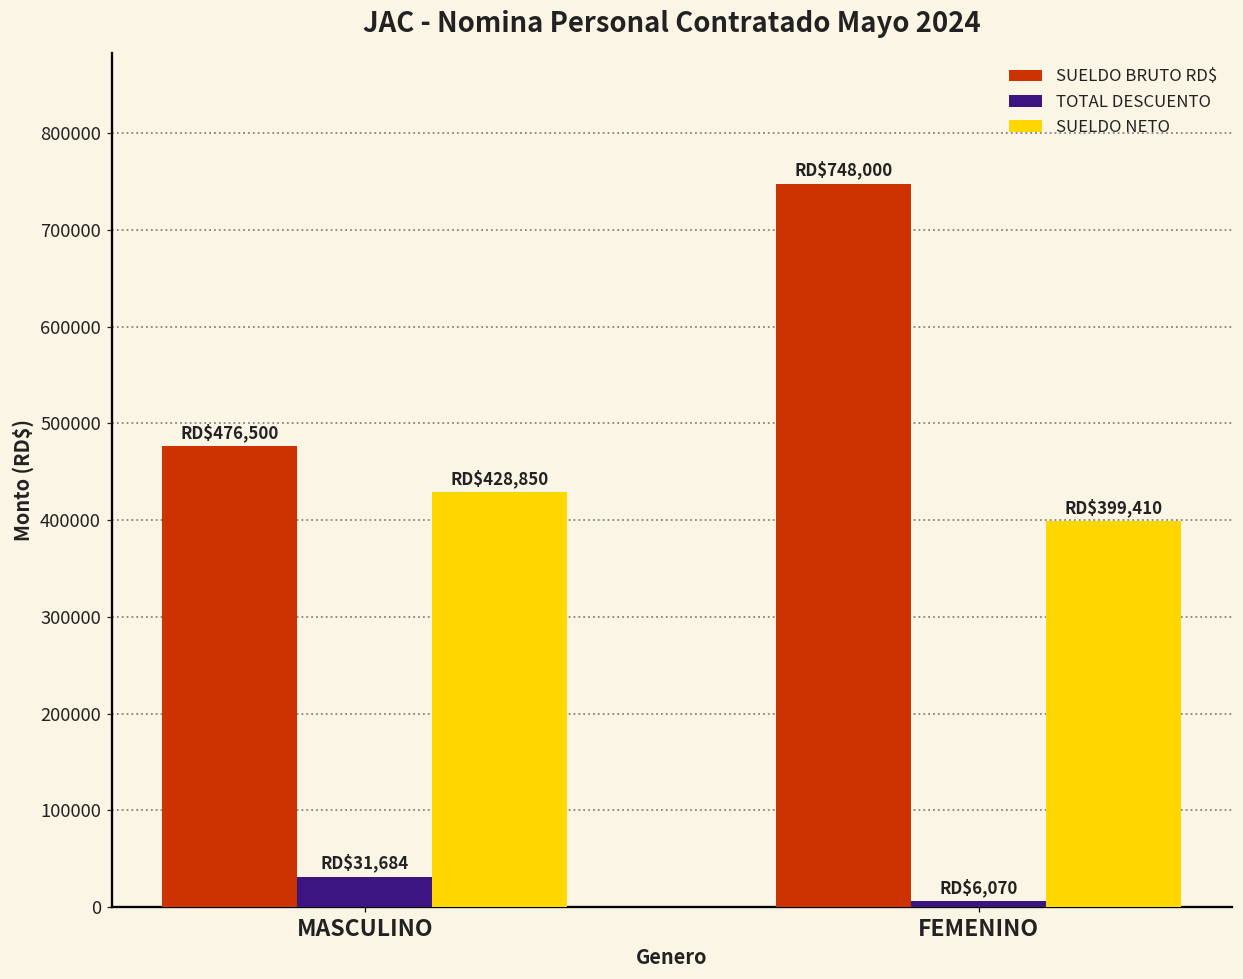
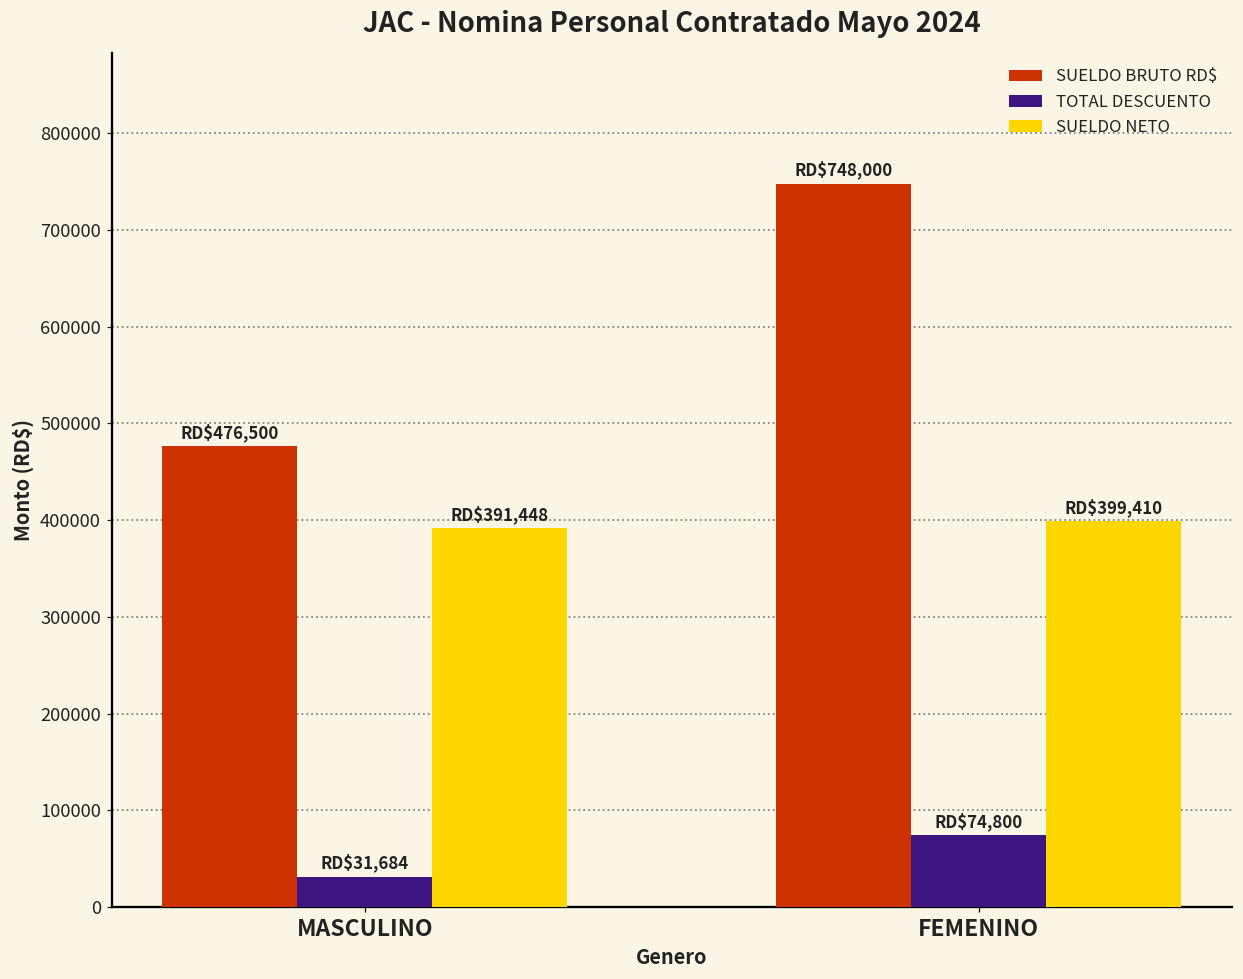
SUELDO NETO, MASCULINO: $428,850 -> $391,448
TOTAL DESCUENTO, FEMENINO: $6,070 -> $74,800
